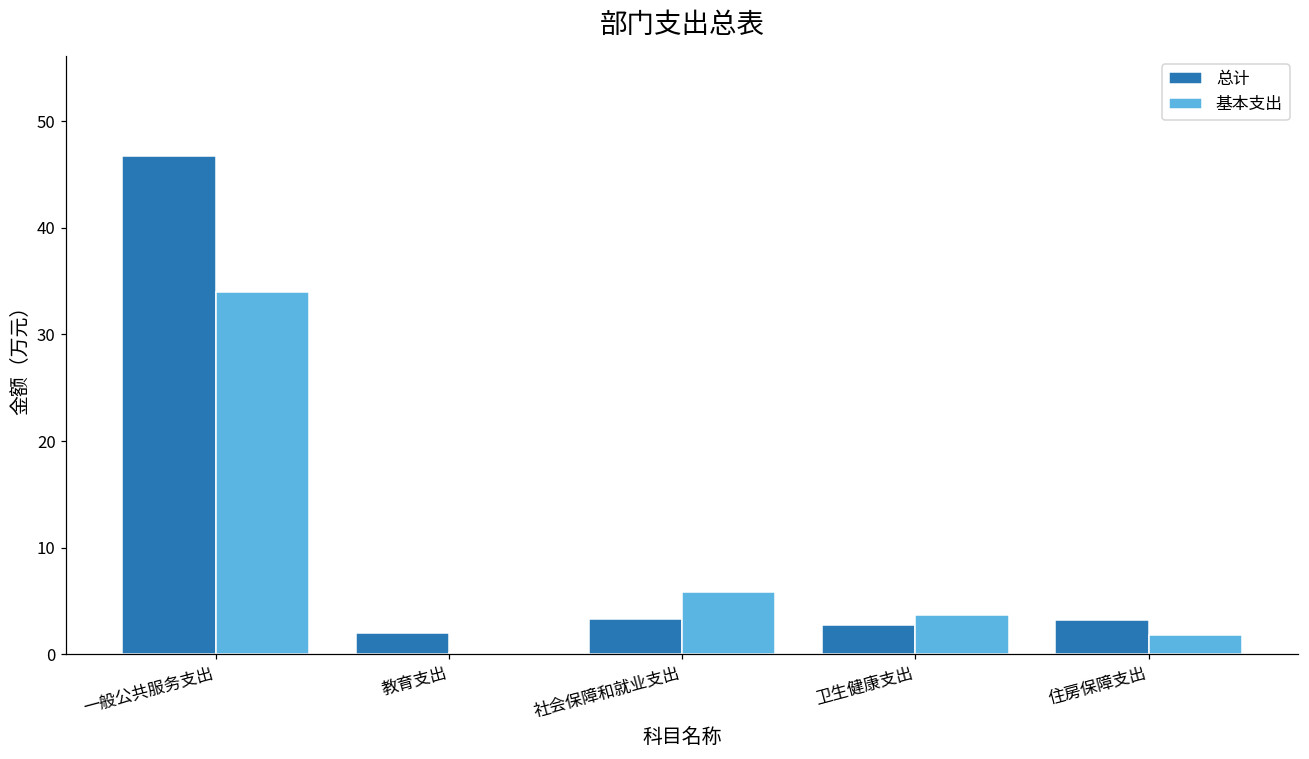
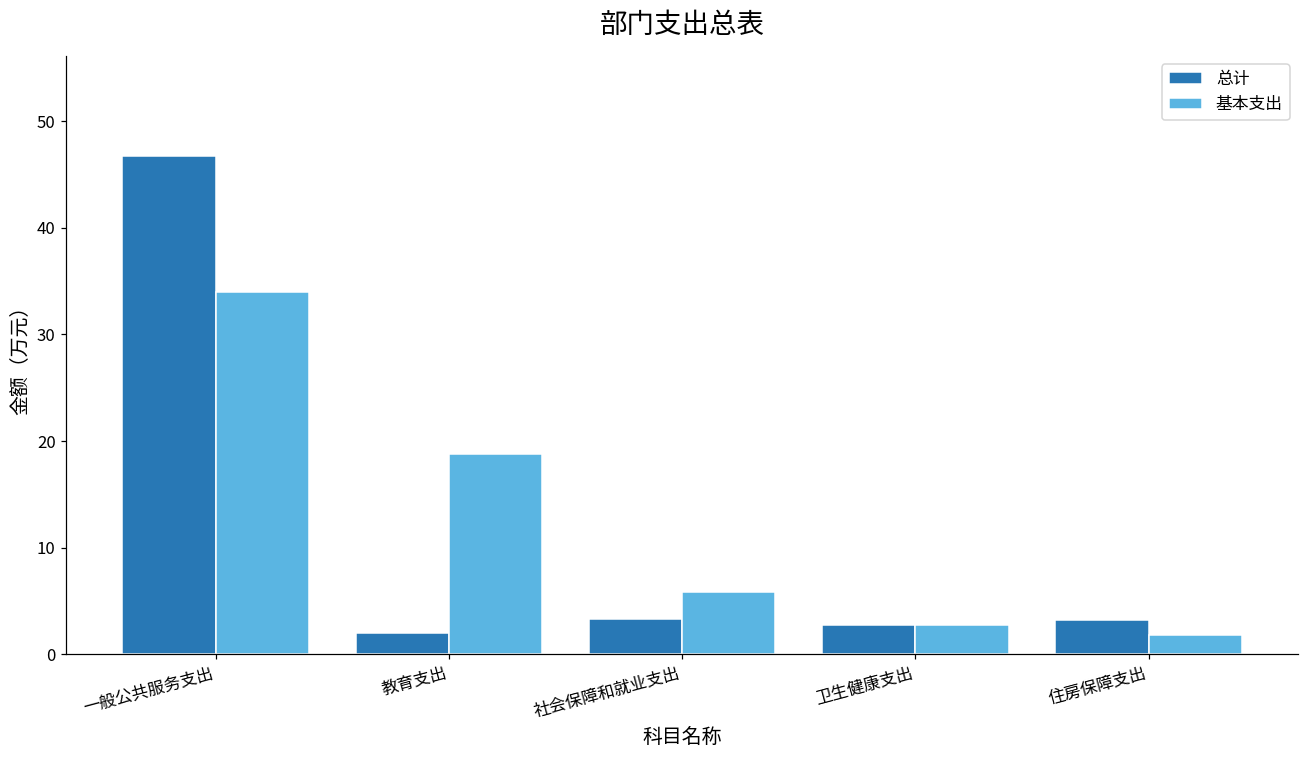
基本支出, 教育支出: 0 -> 19
基本支出, 卫生健康支出: 4 -> 3
